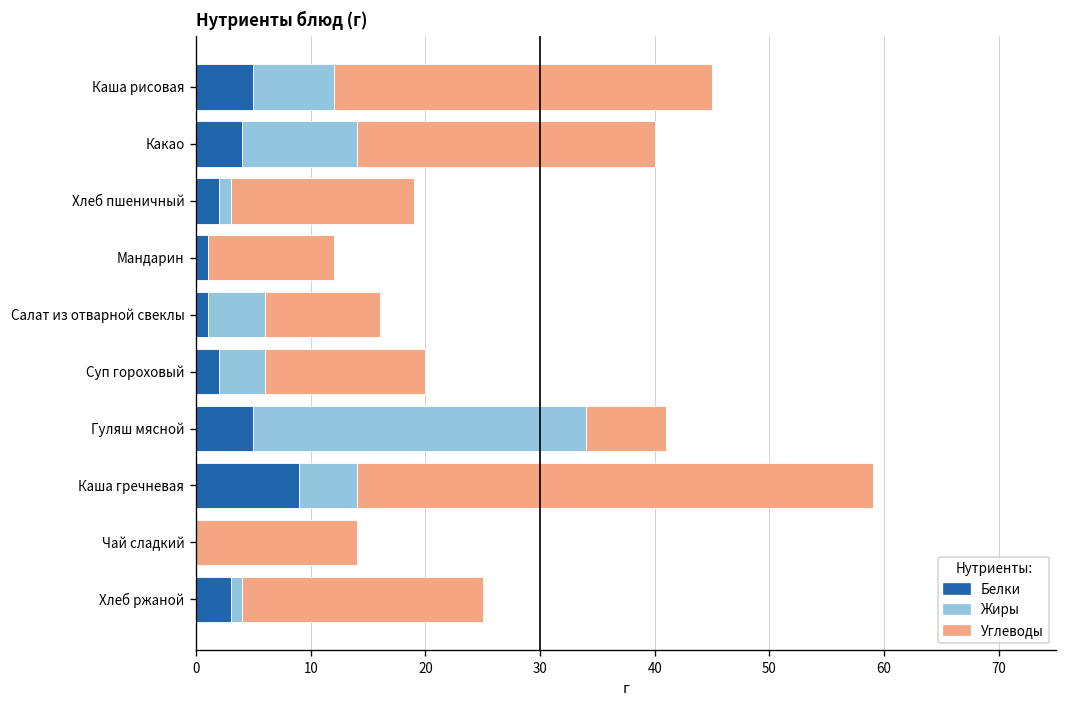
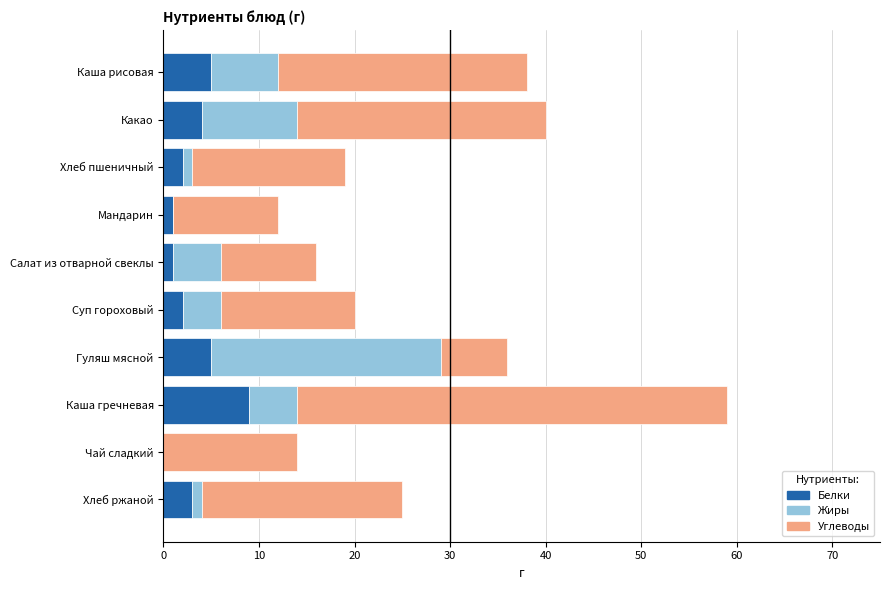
Углеводы, Каша рисовая: 33 -> 26
Жиры, Гуляш мясной: 29 -> 24
